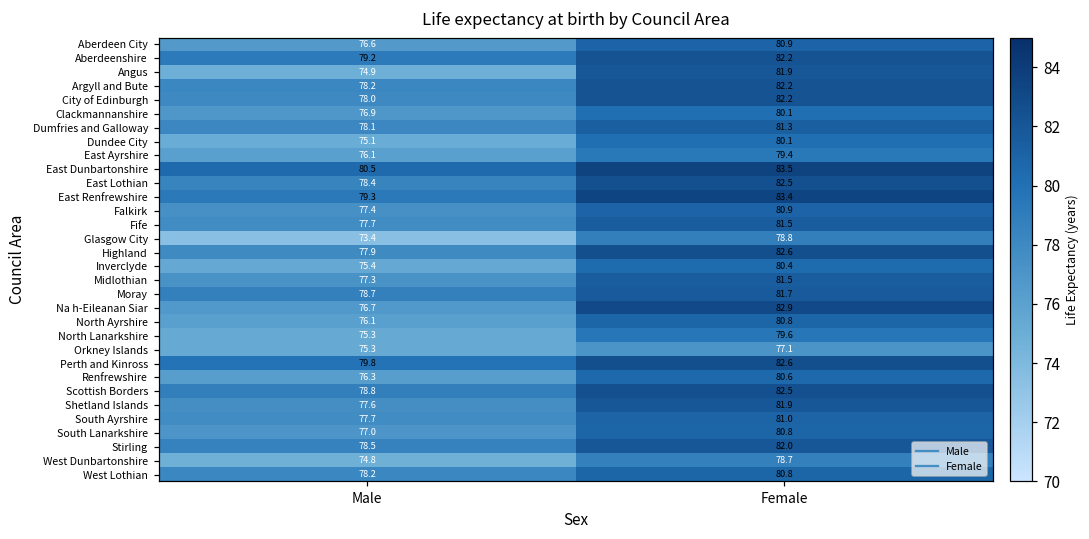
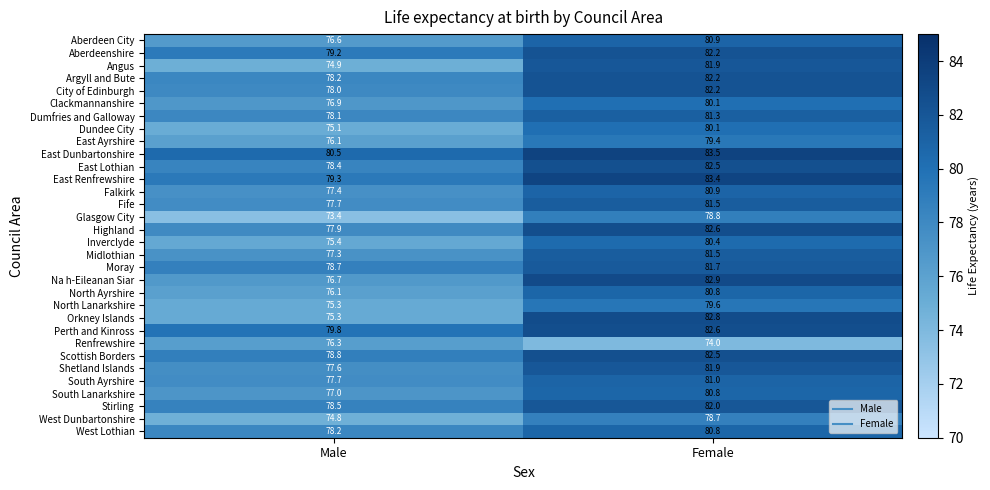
Orkney Islands, Female: 77.1 -> 82.8
Renfrewshire, Female: 80.6 -> 74.0
